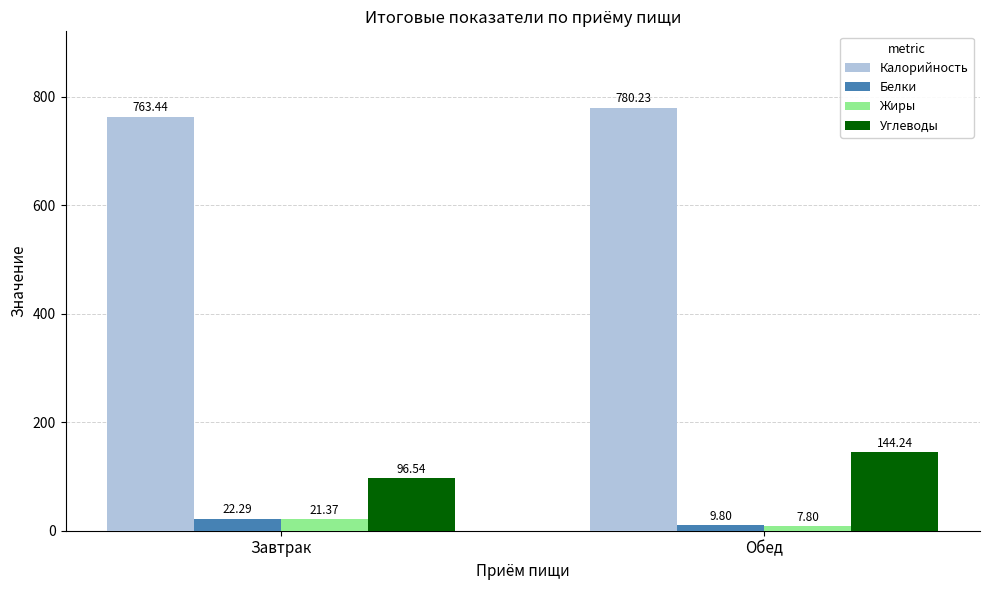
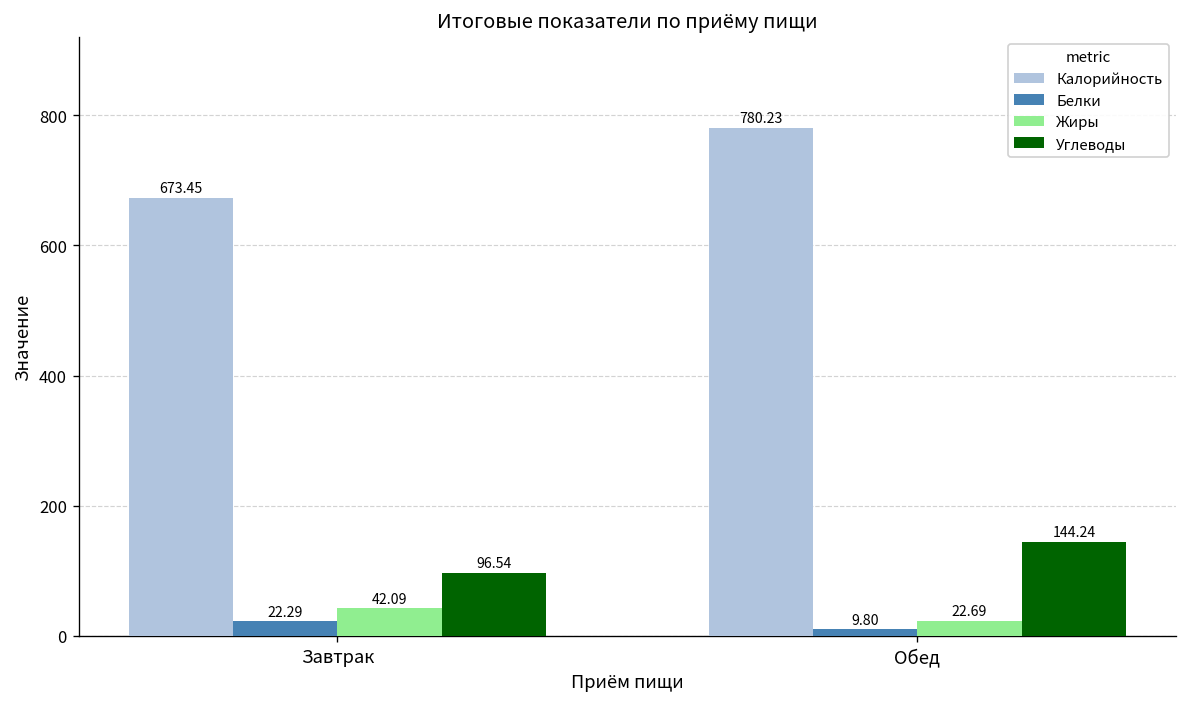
Калорийность, Завтрак: 763.44 -> 673.45
Жиры, Завтрак: 21.37 -> 42.09
Жиры, Обед: 7.80 -> 22.69
